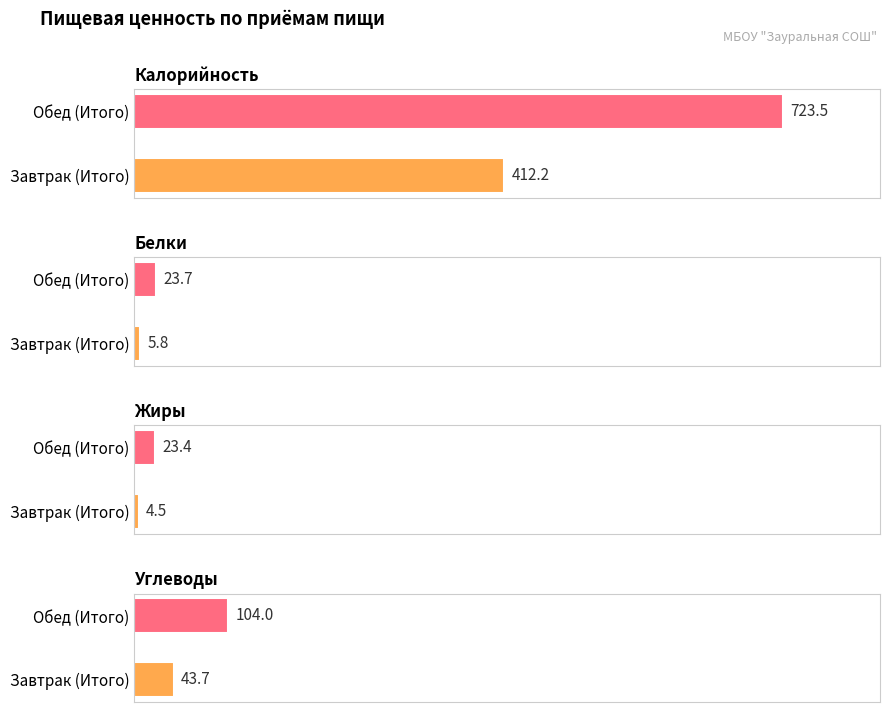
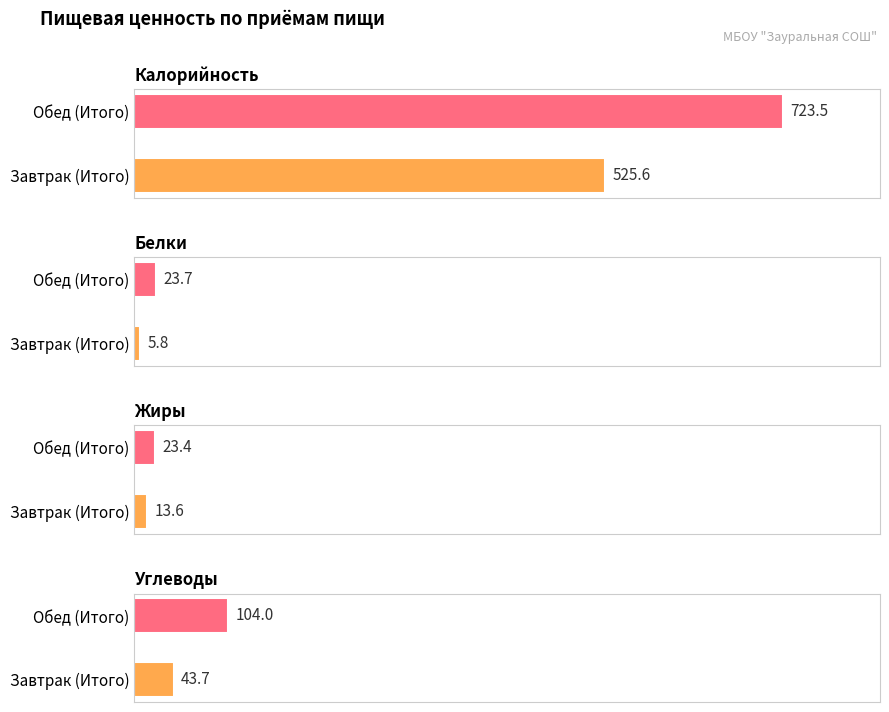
Калорийность, Завтрак (Итого): 412.2 -> 525.6
Жиры, Завтрак (Итого): 4.5 -> 13.6
